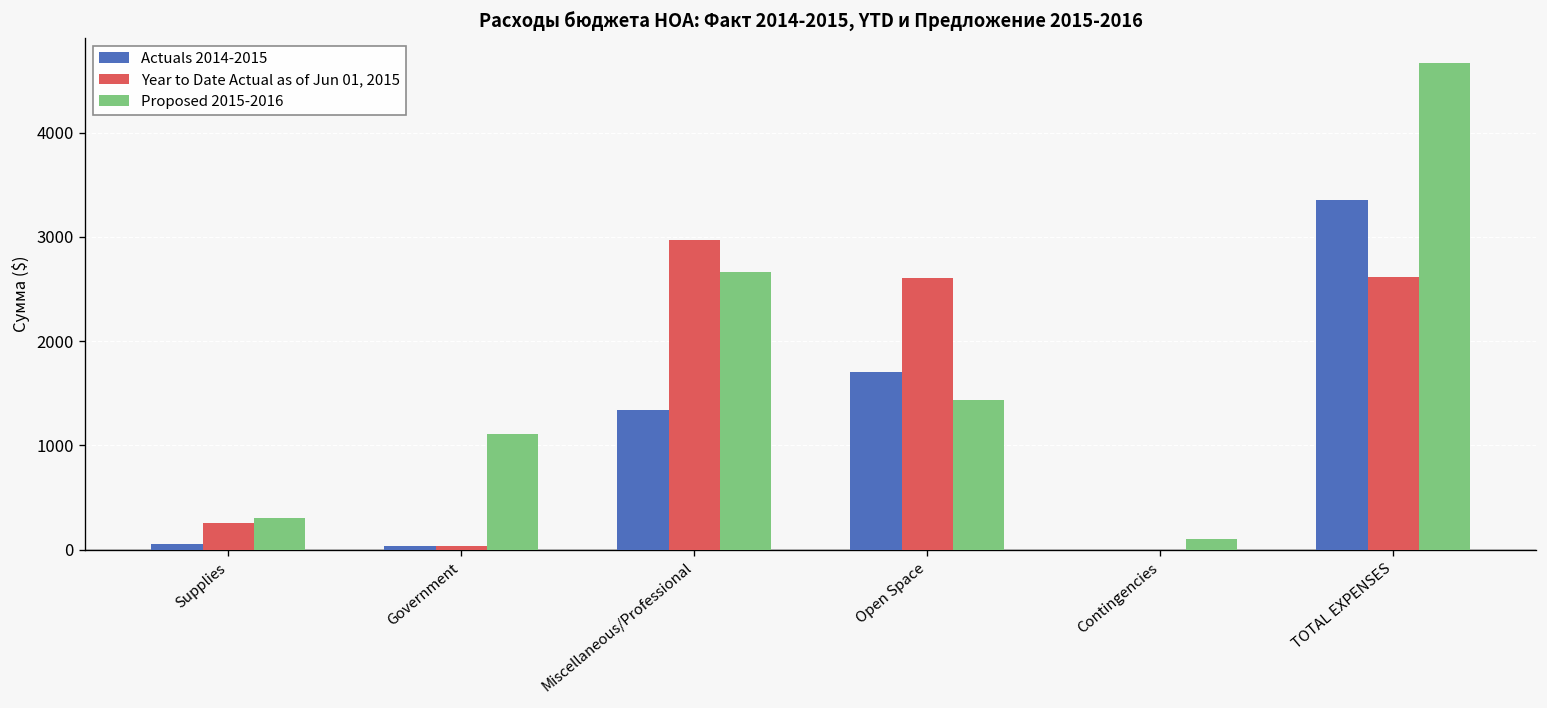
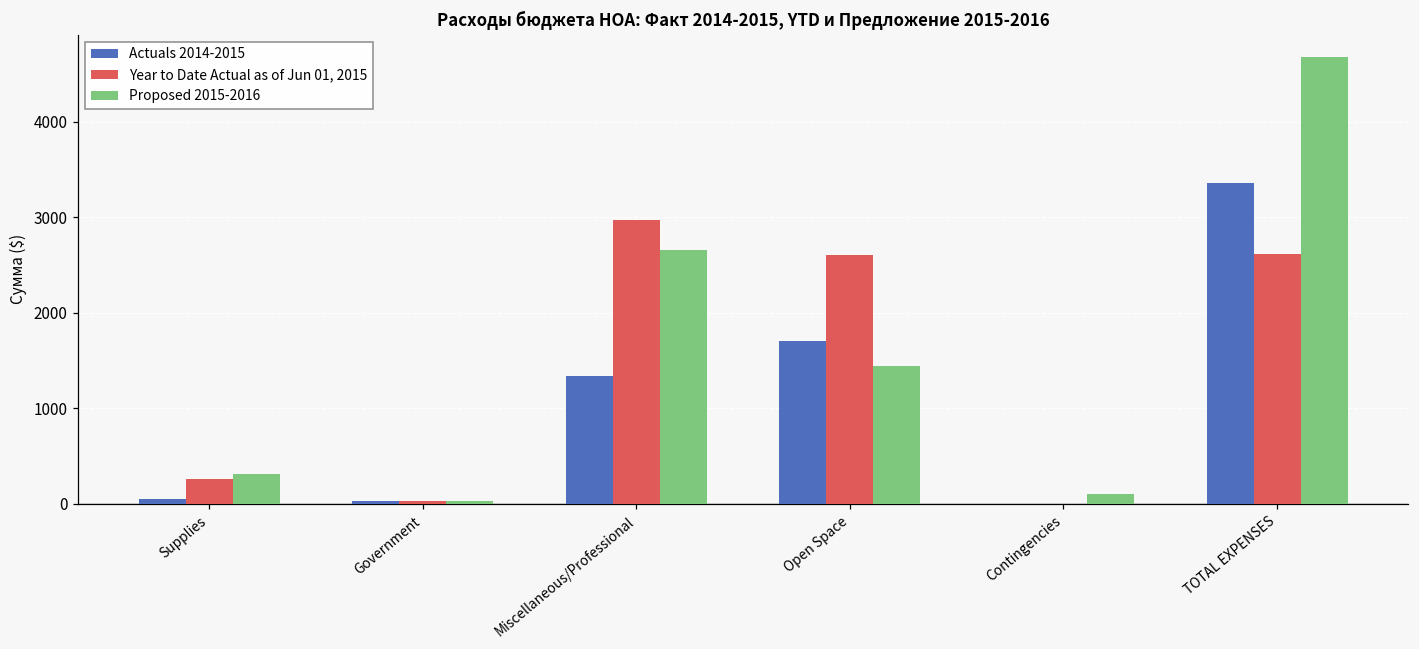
Proposed 2015-2016, Government: 1100 -> 0
